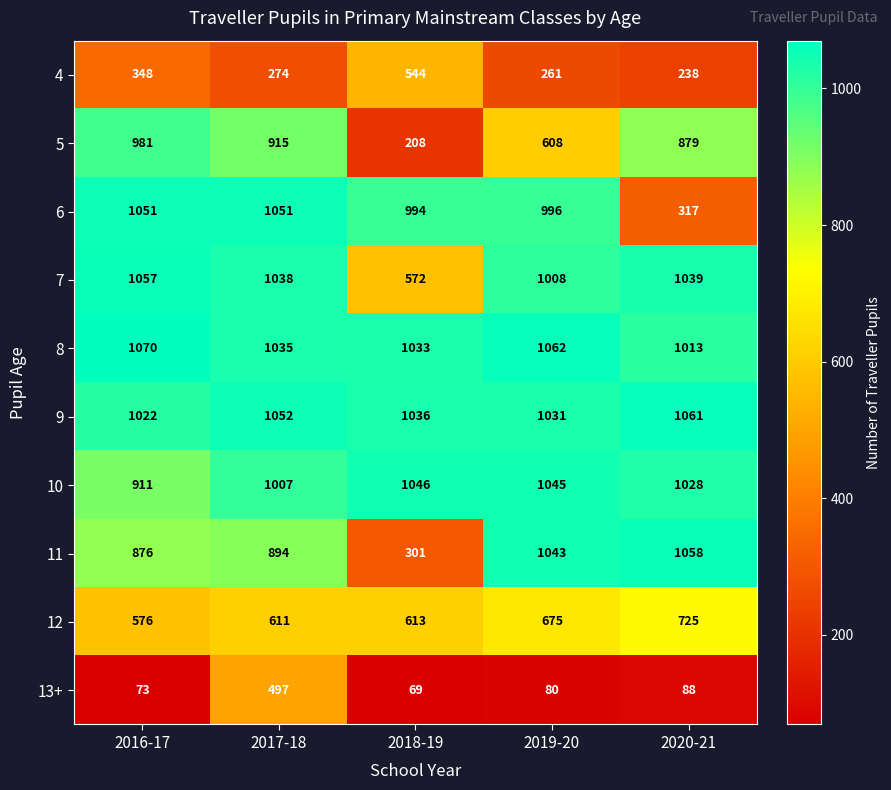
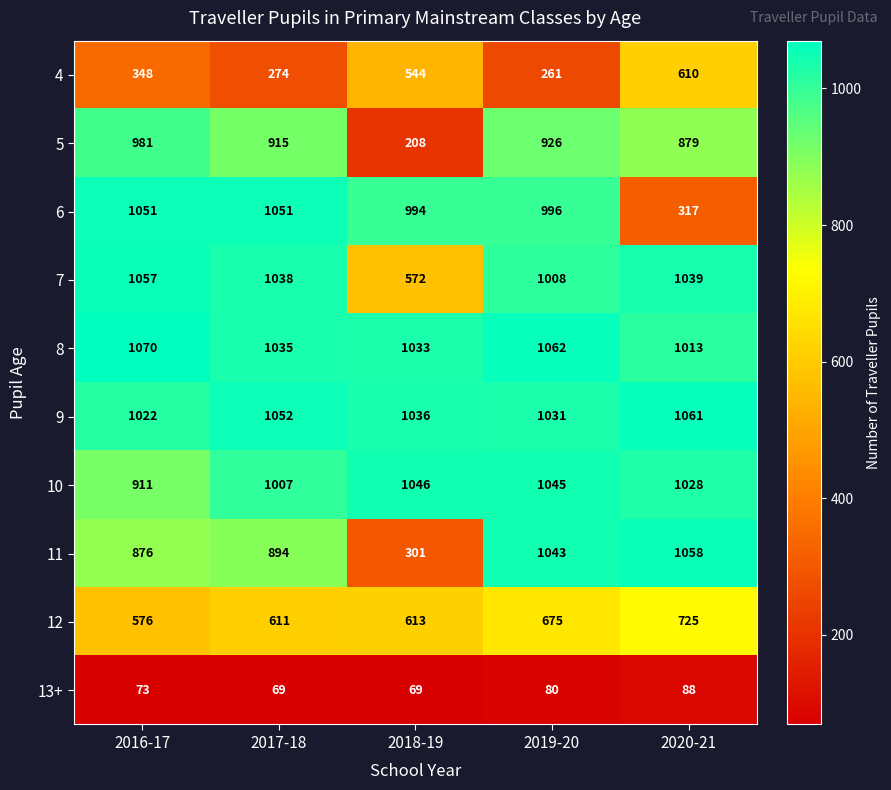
4, 2020-21: 238 -> 610
5, 2019-20: 608 -> 926
13+, 2017-18: 497 -> 69
